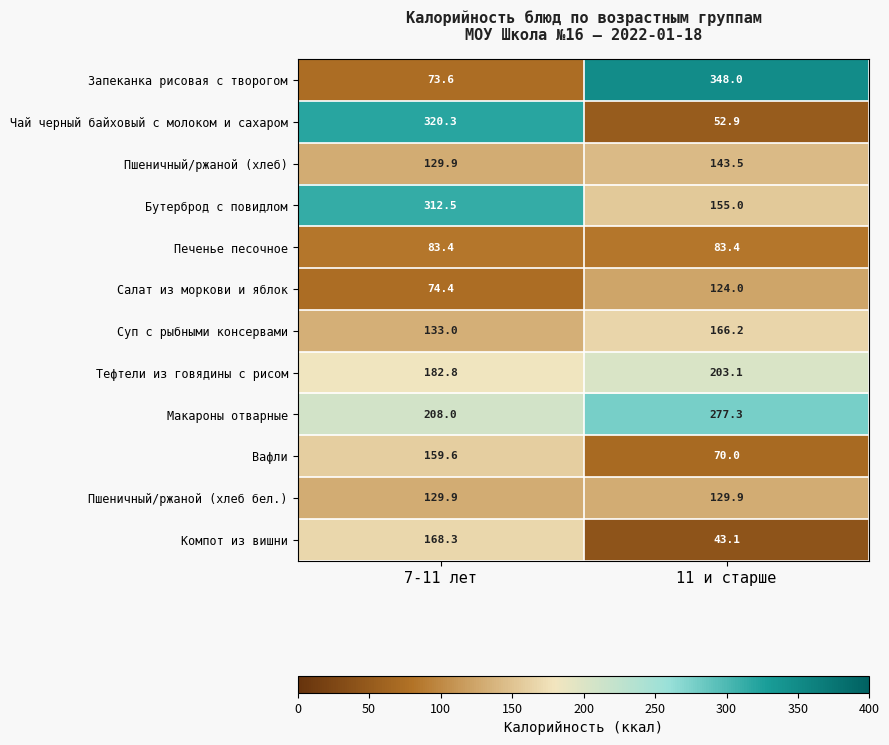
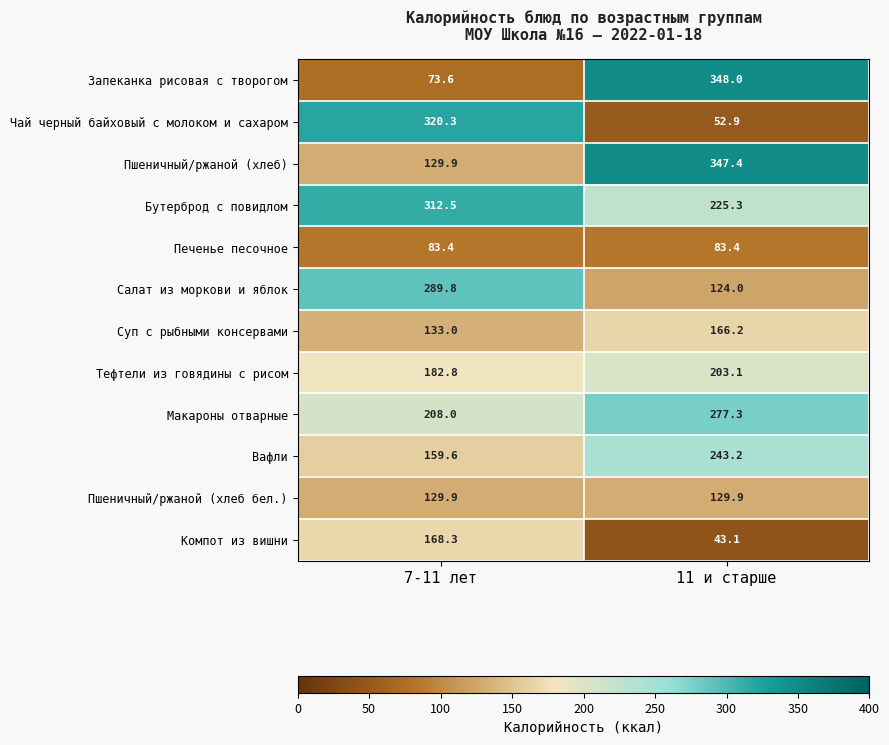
Пшеничный/ржаной (хлеб), 11 и старше: 143.5 -> 347.4
Бутерброд с повидлом, 11 и старше: 155.0 -> 225.3
Салат из моркови и яблок, 7-11 лет: 74.4 -> 289.8
Вафли, 11 и старше: 70.0 -> 243.2
